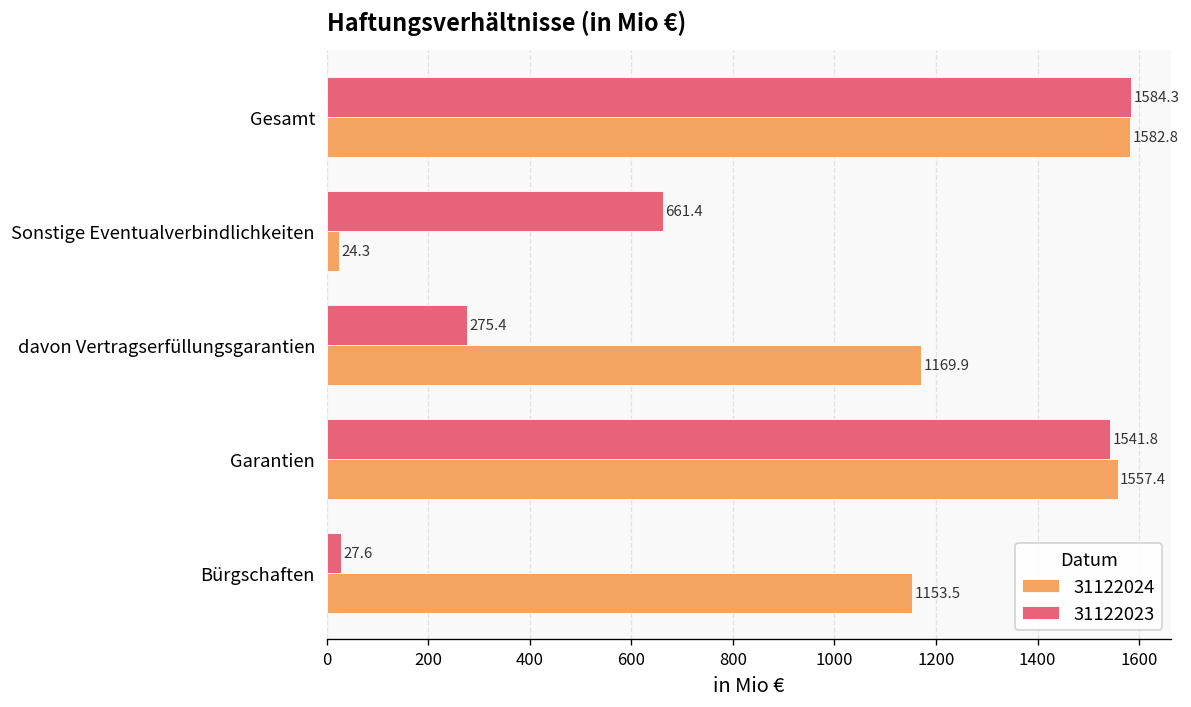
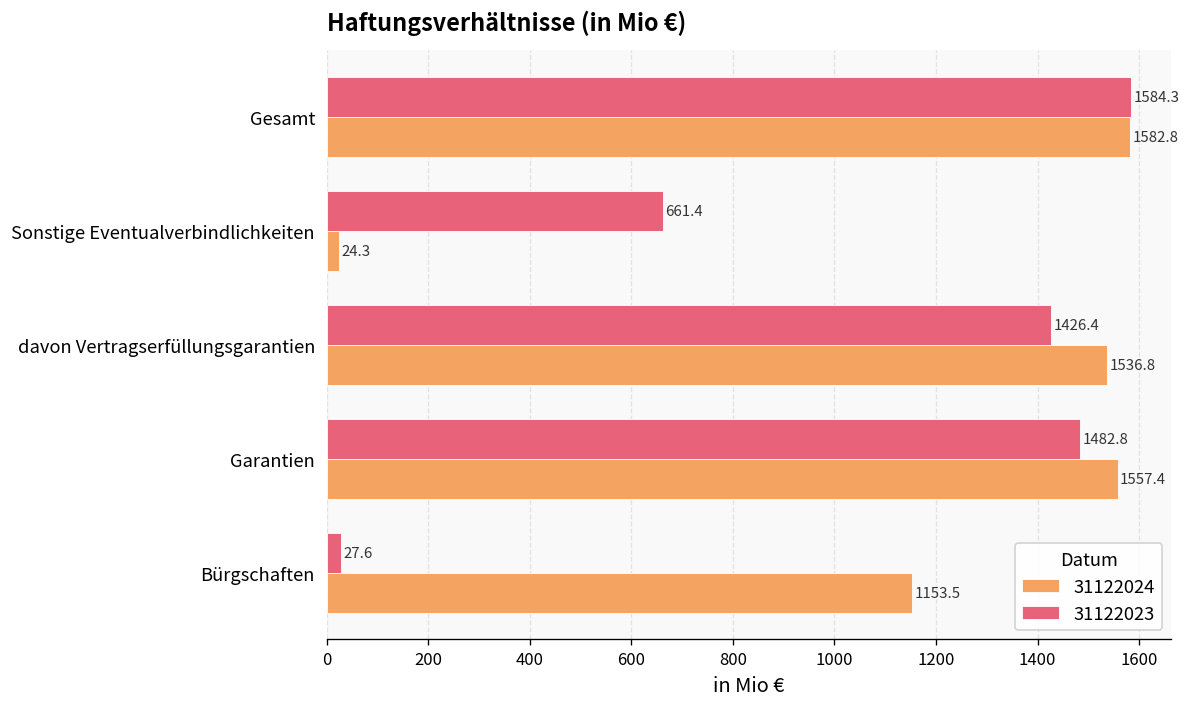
31122023, davon Vertragserfüllungsgarantien: 275.4 -> 1426.4
31122024, davon Vertragserfüllungsgarantien: 1169.9 -> 1536.8
31122023, Garantien: 1541.8 -> 1482.8
